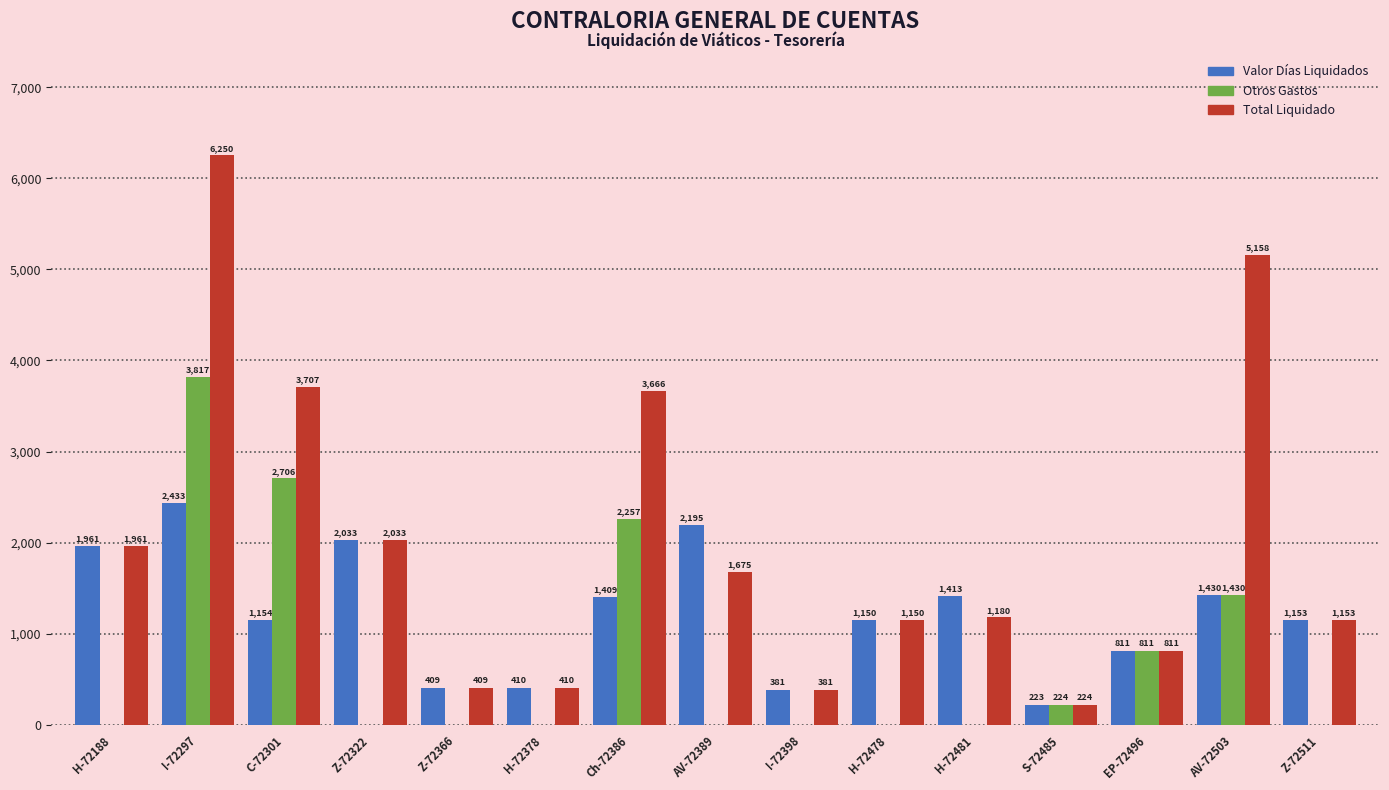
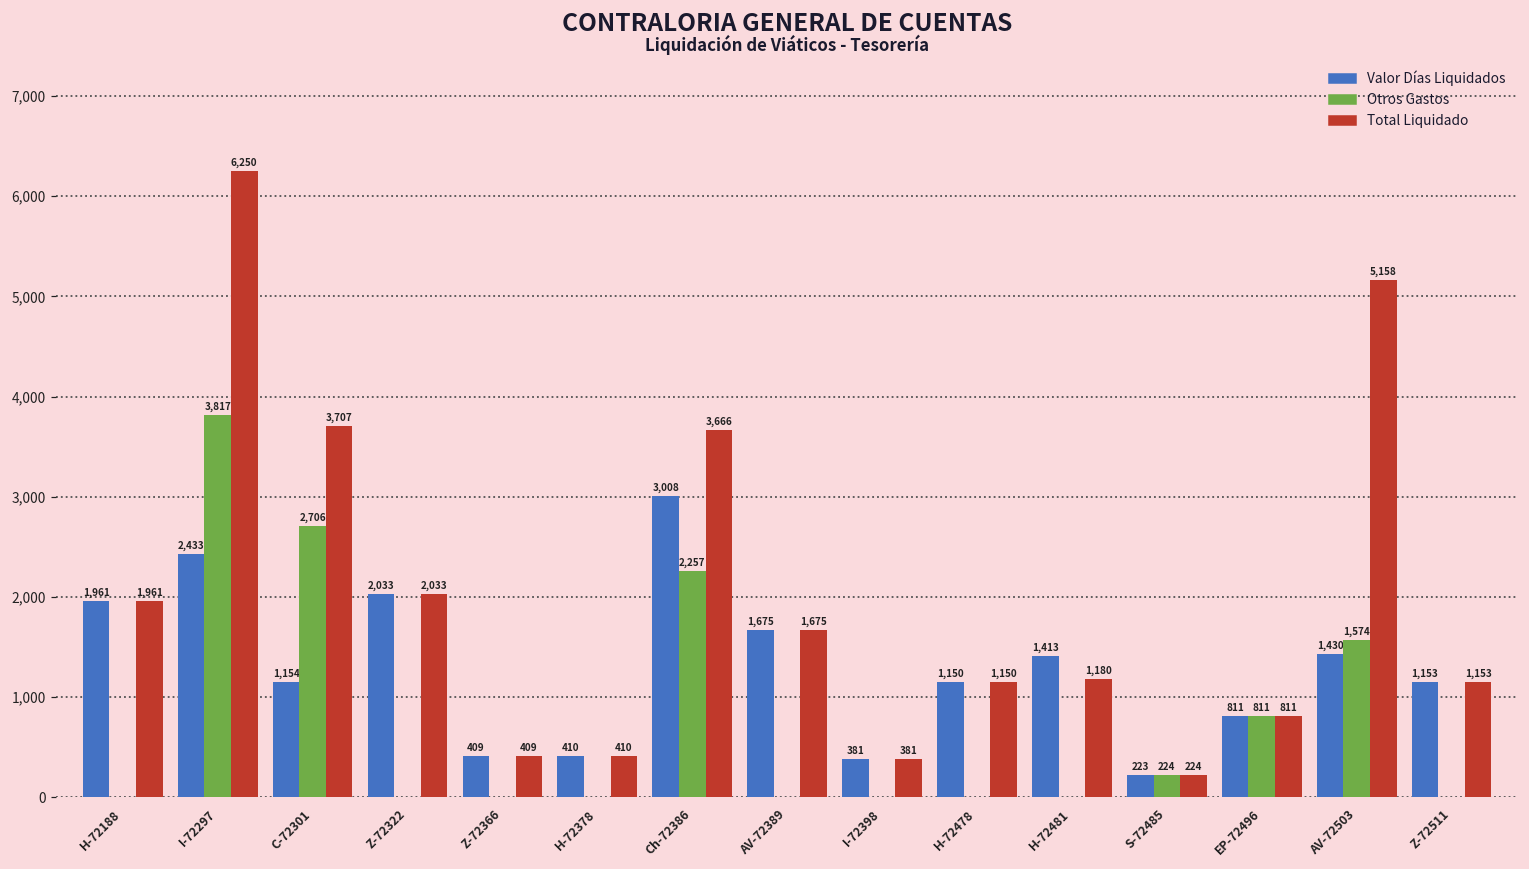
Valor Días Liquidados, Ch-72386: 1,409 -> 3,008
Valor Días Liquidados, AV-72389: 2,195 -> 1,675
Otros Gastos, AV-72503: 1,430 -> 1,574
